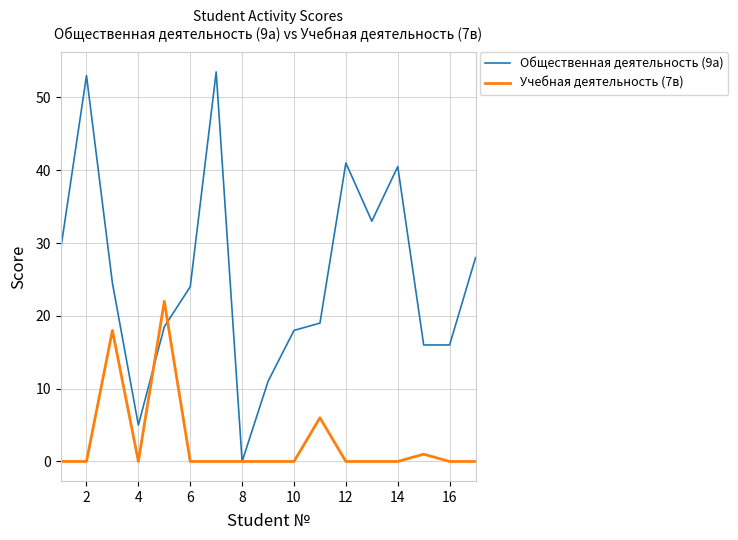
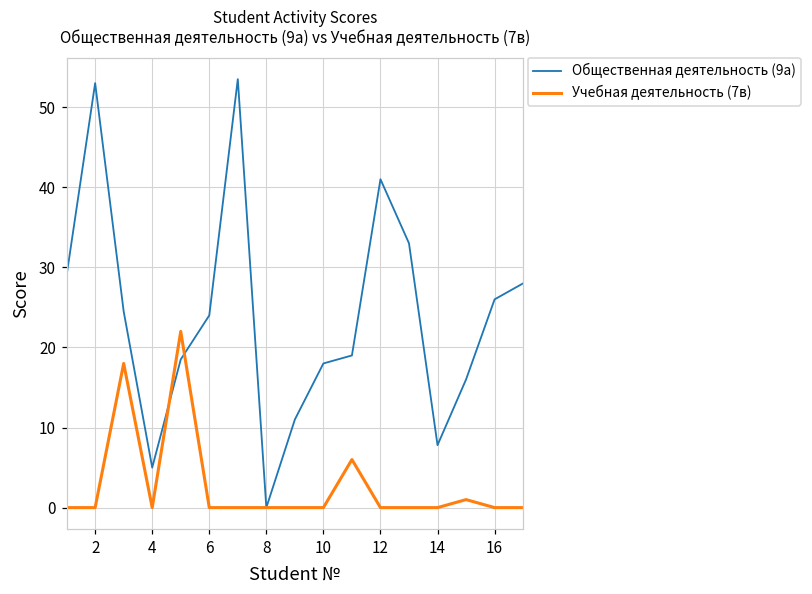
Общественная деятельность (9а), 14: 41 -> 8
Общественная деятельность (9а), 16: 16 -> 26
